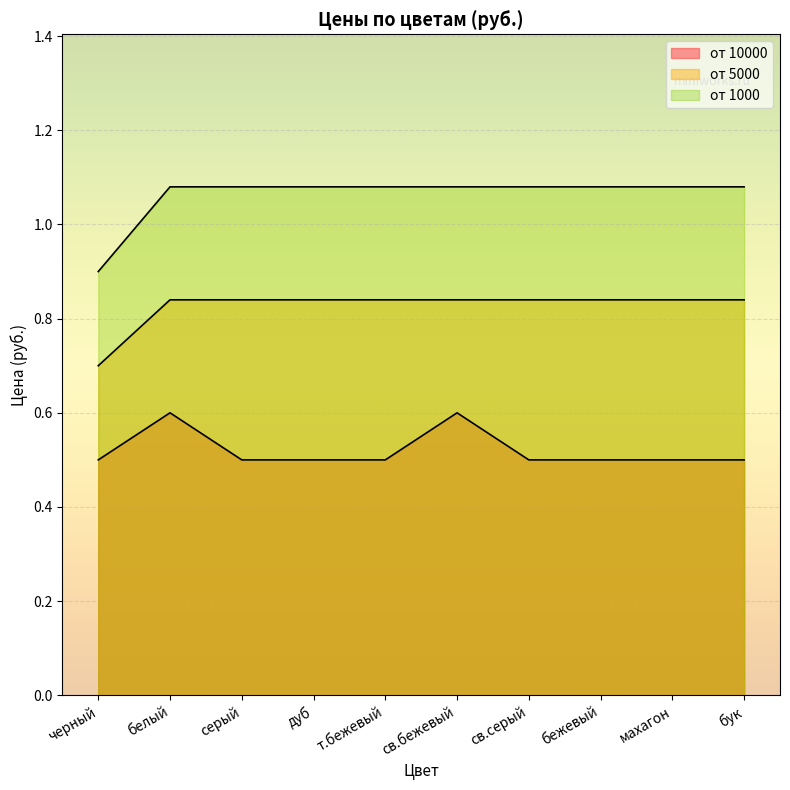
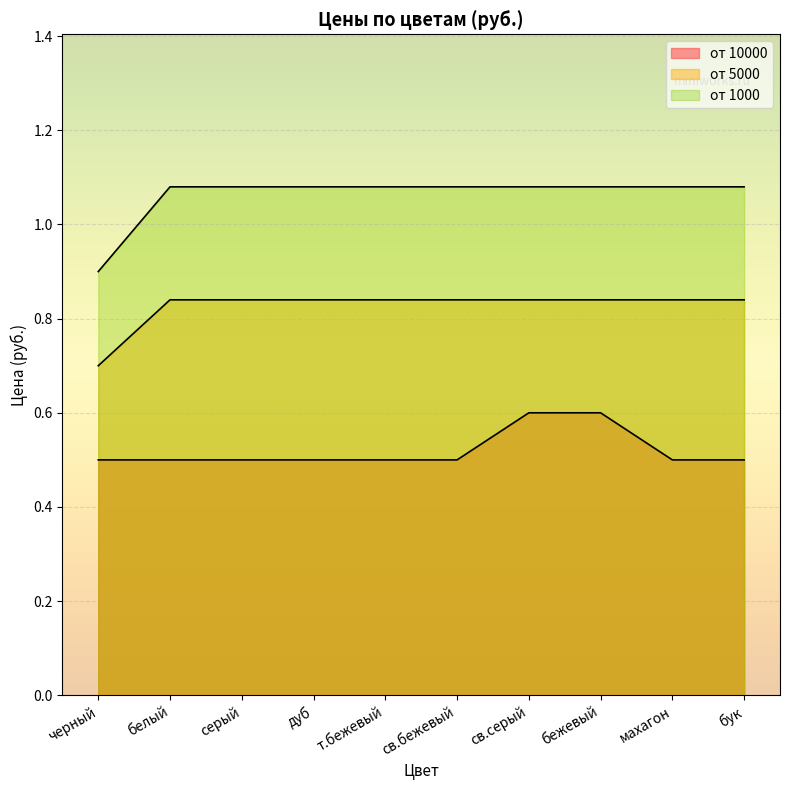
от 10000, белый: 0.6 -> 0.5
от 10000, св.бежевый: 0.6 -> 0.5
от 10000, св.серый: 0.5 -> 0.6
от 10000, бежевый: 0.5 -> 0.6
